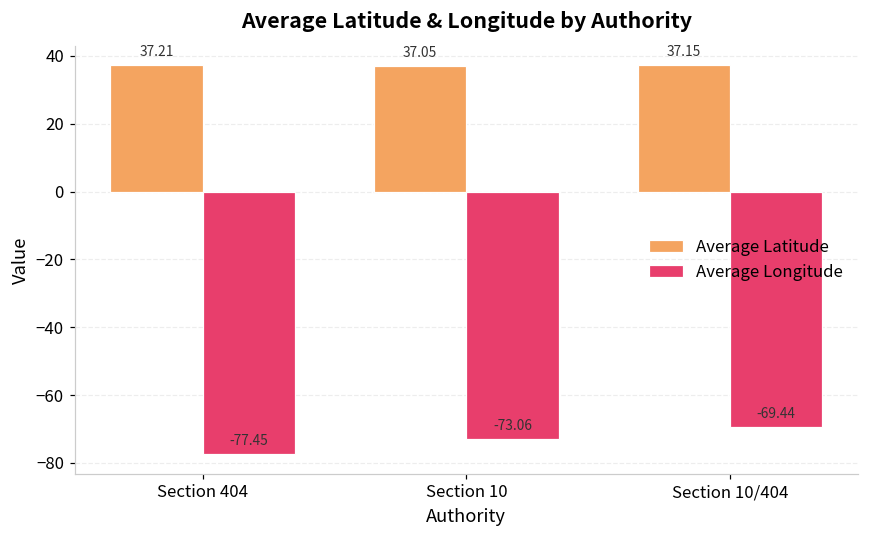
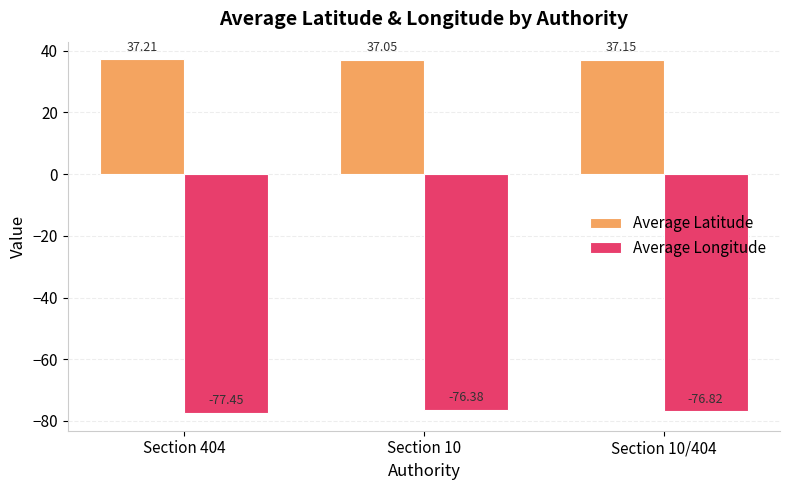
Average Longitude, Section 10: -73.06 -> -76.38
Average Longitude, Section 10/404: -69.44 -> -76.82
